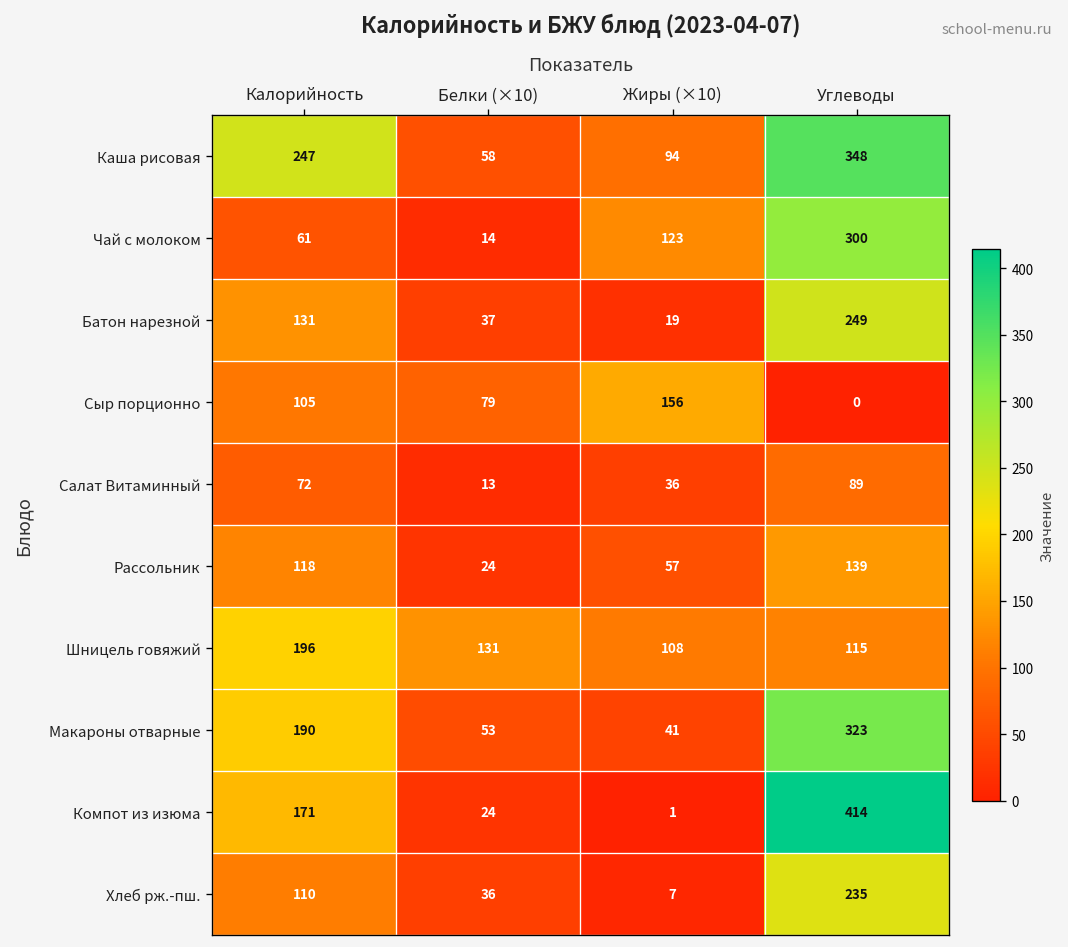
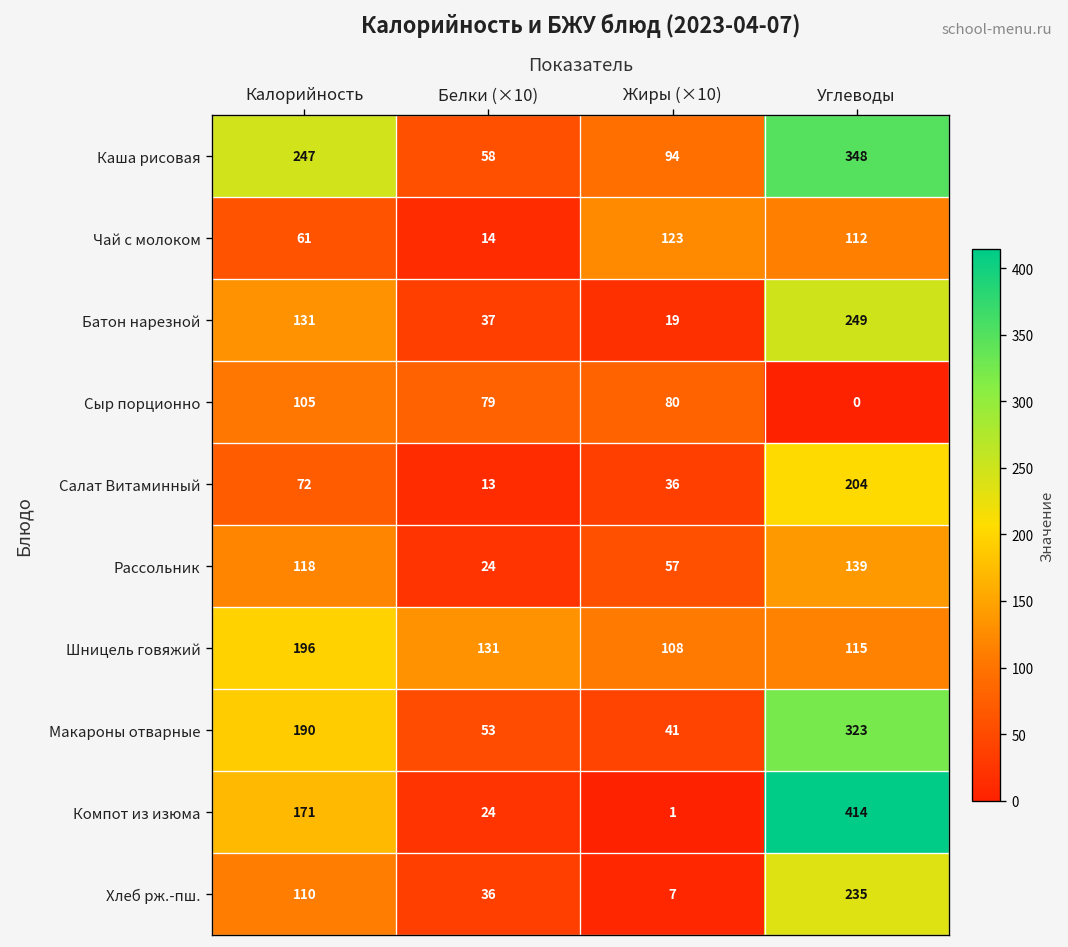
Чай с молоком, Углеводы: 300 -> 112
Сыр порционно, Жиры (×10): 156 -> 80
Салат Витаминный, Углеводы: 89 -> 204
